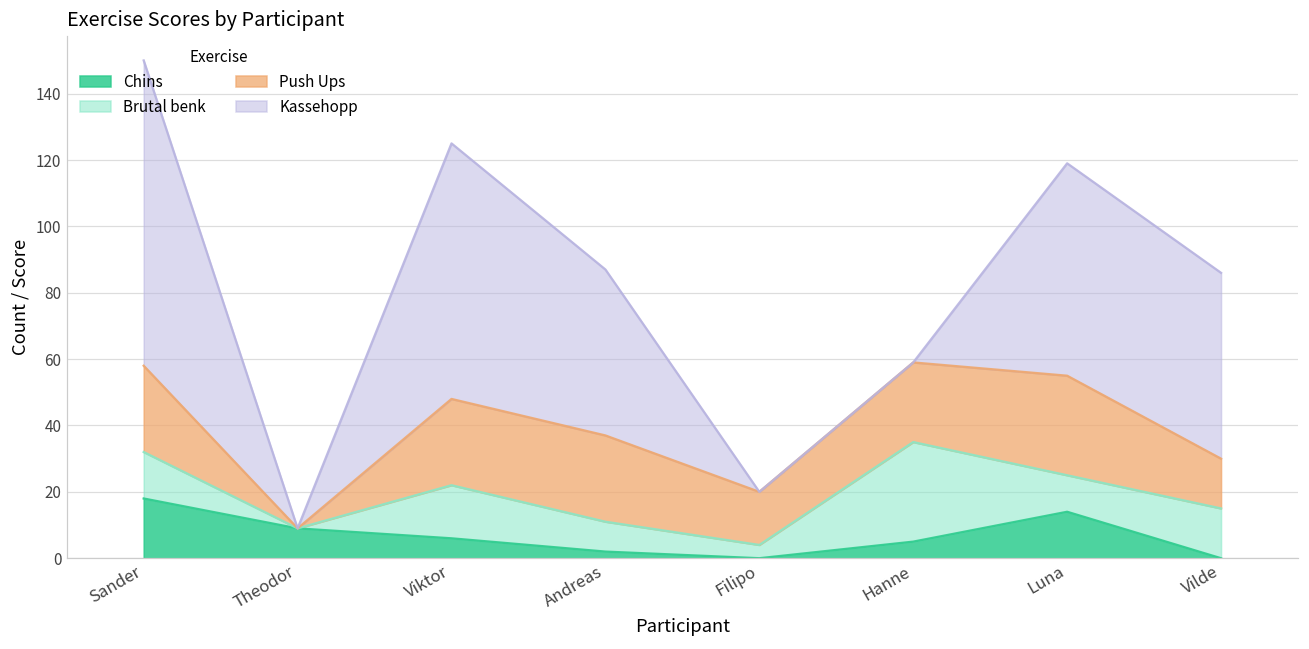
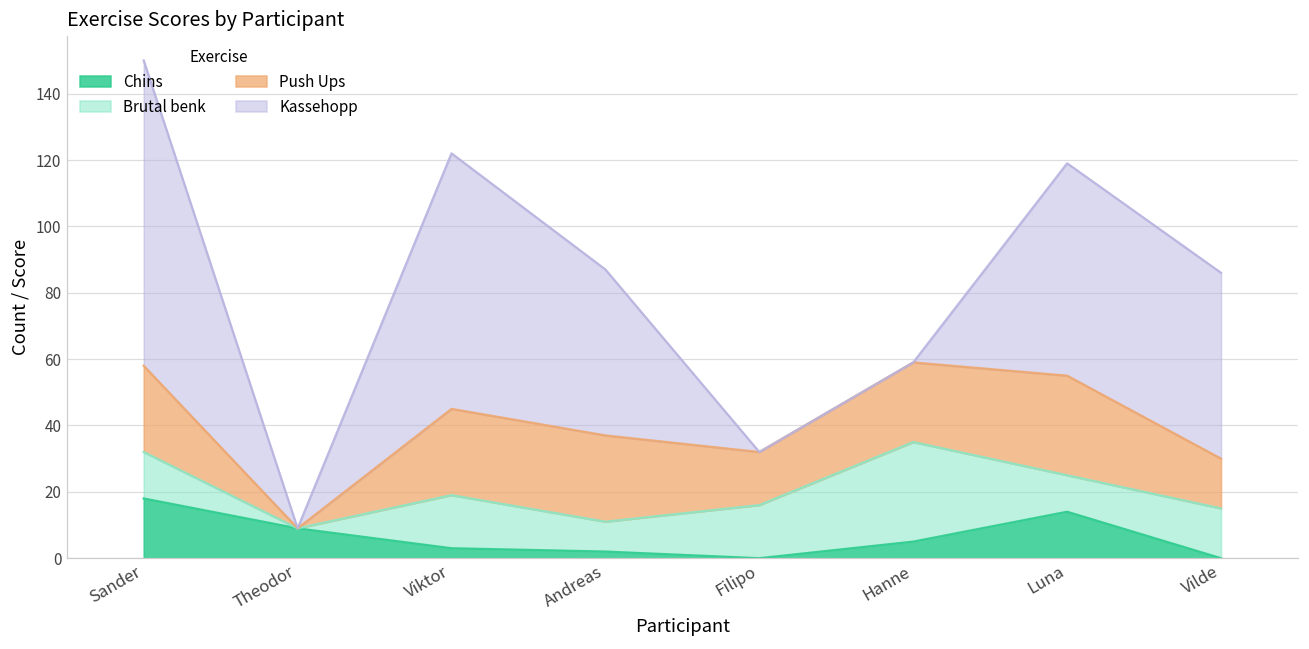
Chins, Viktor: 6 -> 3
Brutal benk, Filipo: 4 -> 16
